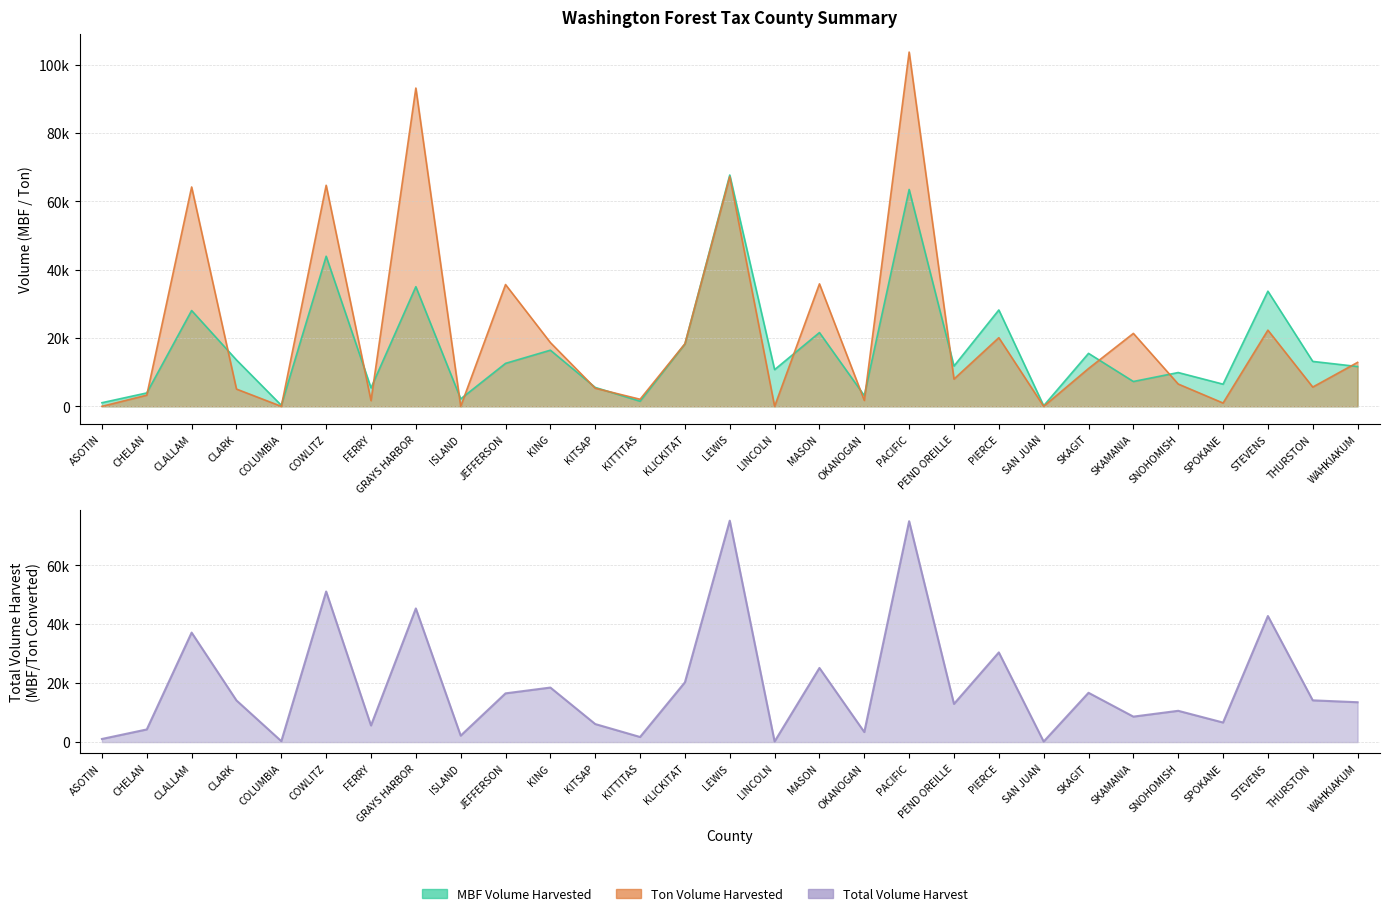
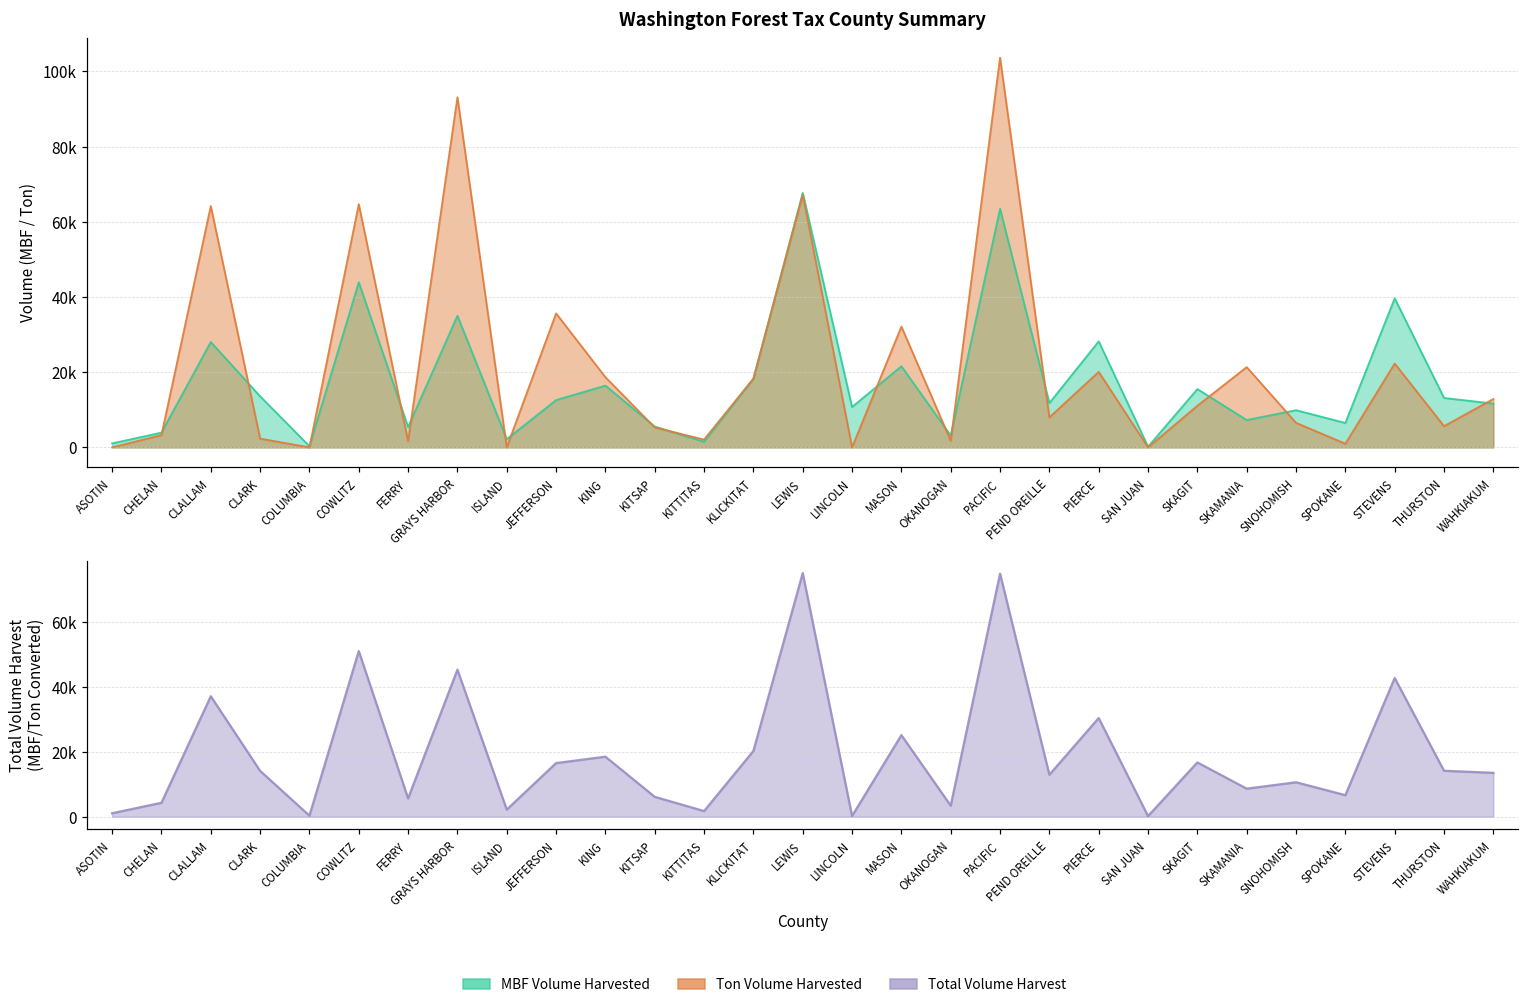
Washington Forest Tax County Summary, Ton Volume Harvested, CLARK: 5000 -> 2000
Washington Forest Tax County Summary, Ton Volume Harvested, MASON: 36000 -> 32000
Washington Forest Tax County Summary, MBF Volume Harvested, STEVENS: 34000 -> 40000
